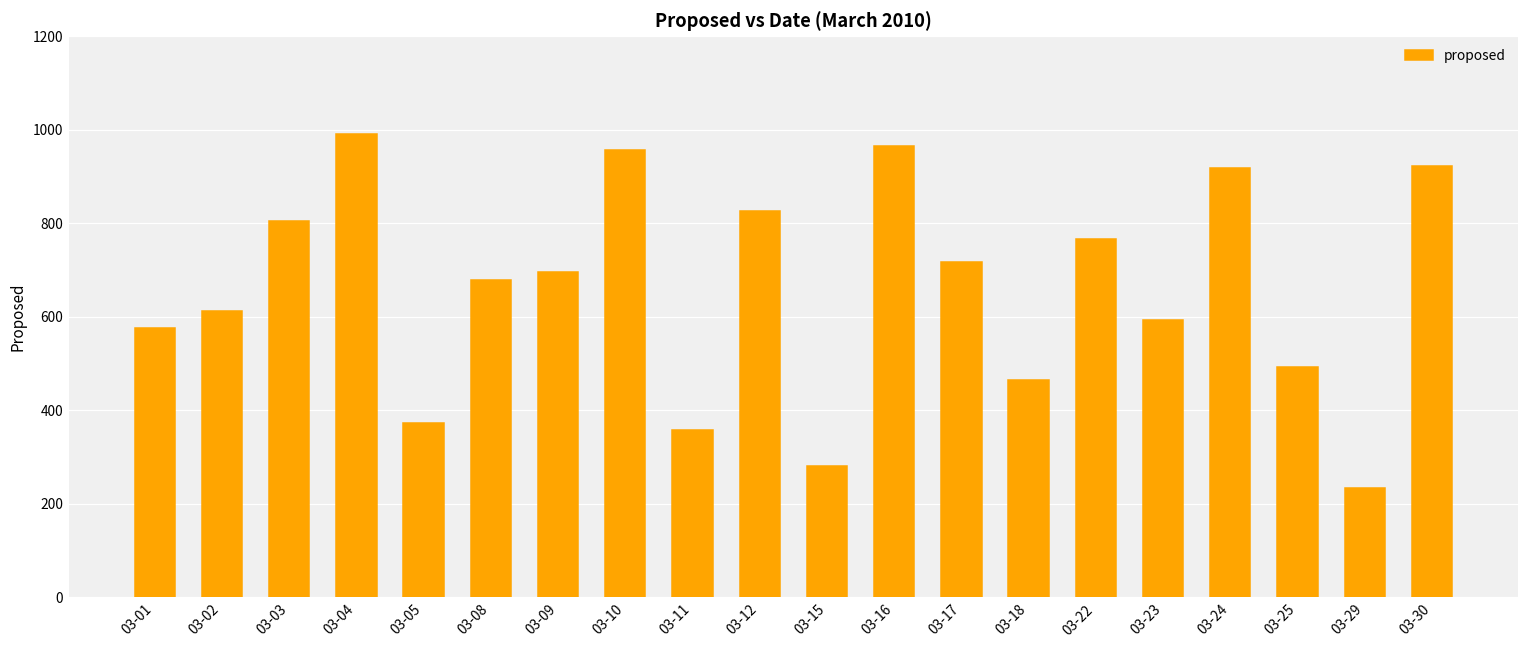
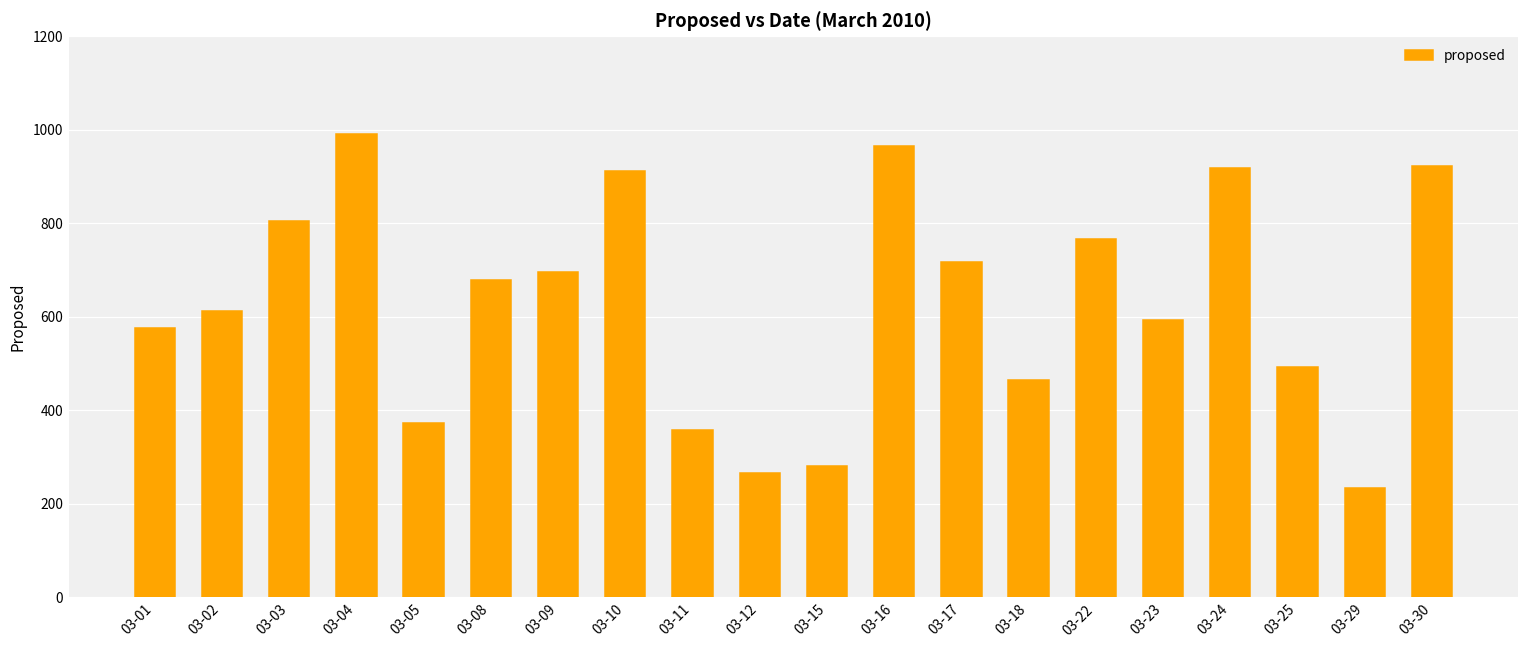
03-10: 960 -> 910
03-12: 830 -> 270
